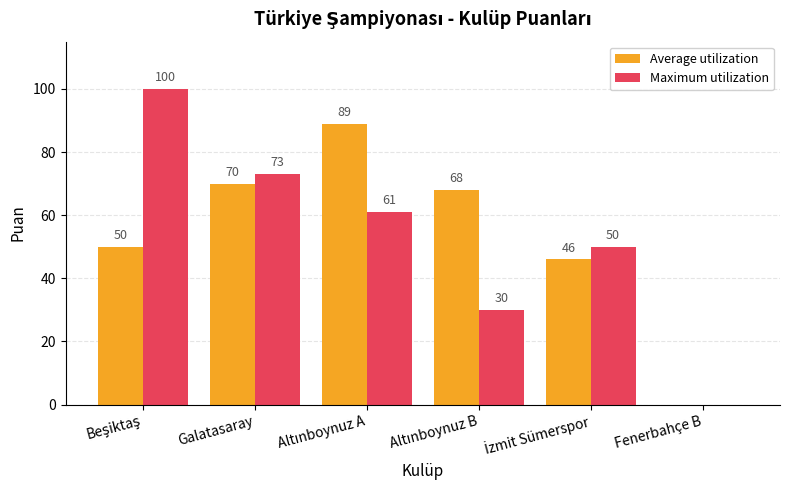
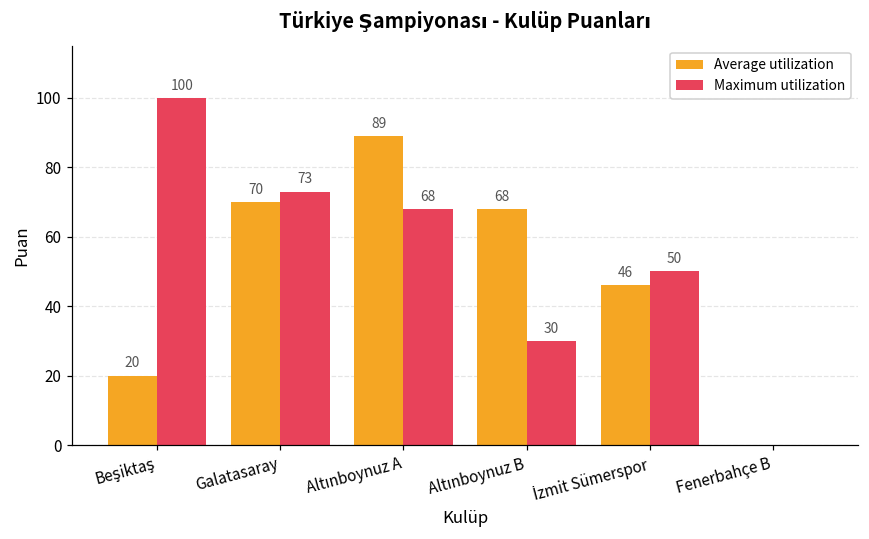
Average utilization, Beşiktaş: 50 -> 20
Maximum utilization, Altınboynuz A: 61 -> 68
